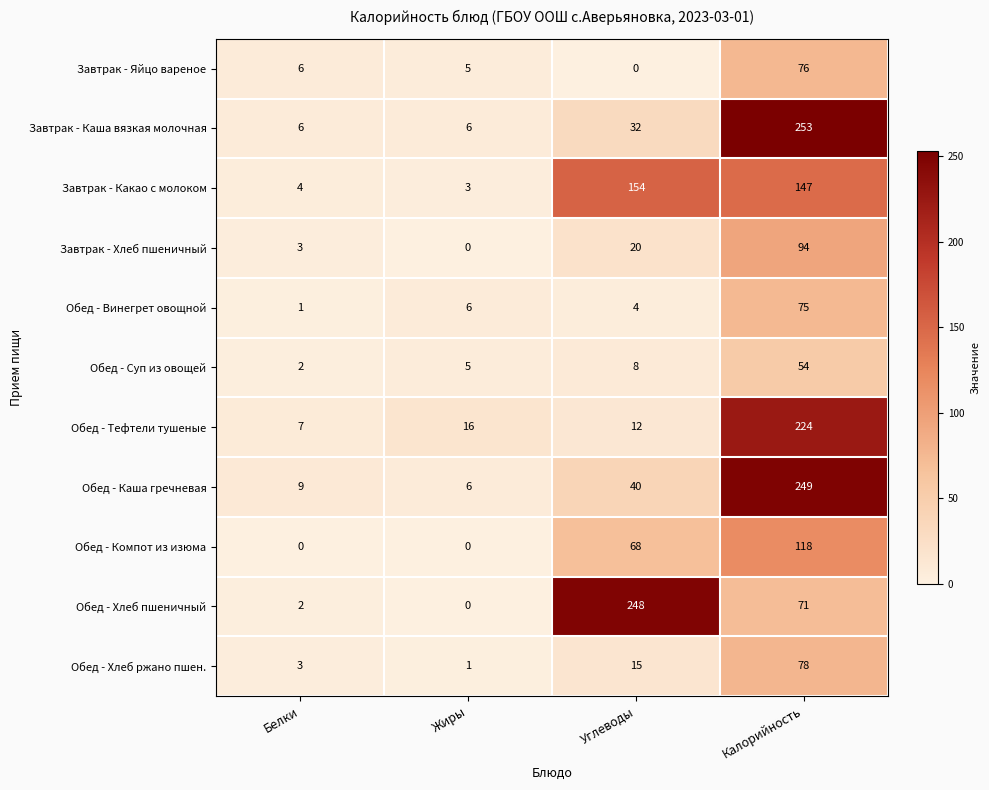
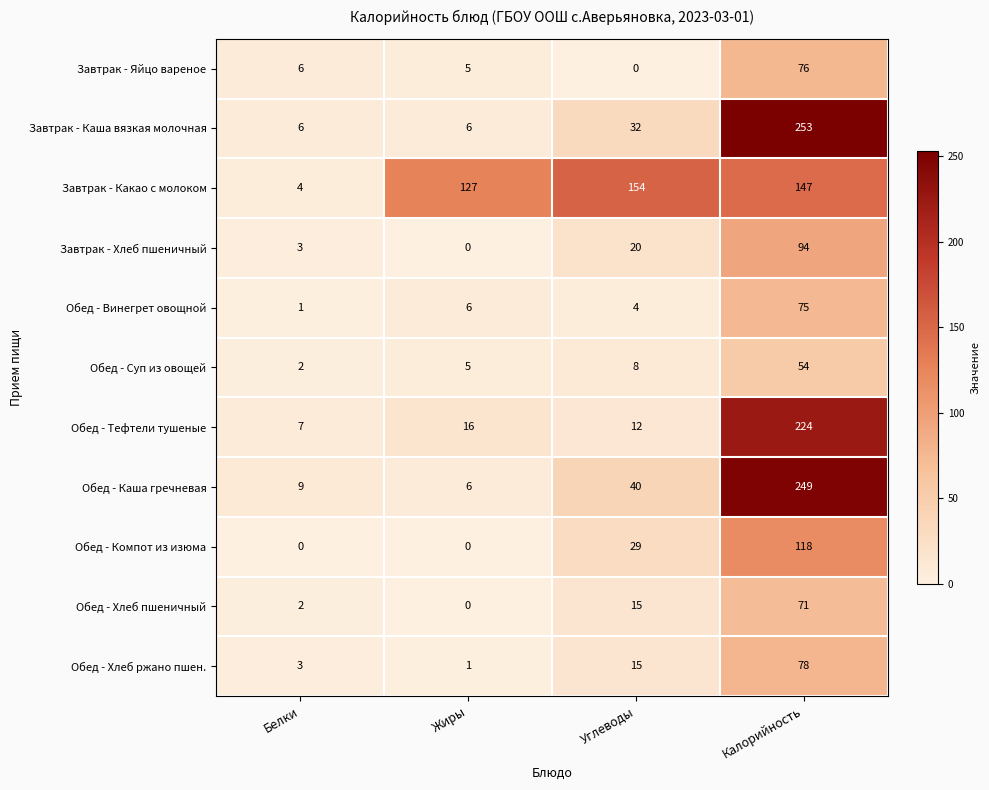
Завтрак - Какао с молоком, Жиры: 3 -> 127
Обед - Компот из изюма, Углеводы: 68 -> 29
Обед - Хлеб пшеничный, Углеводы: 248 -> 15
